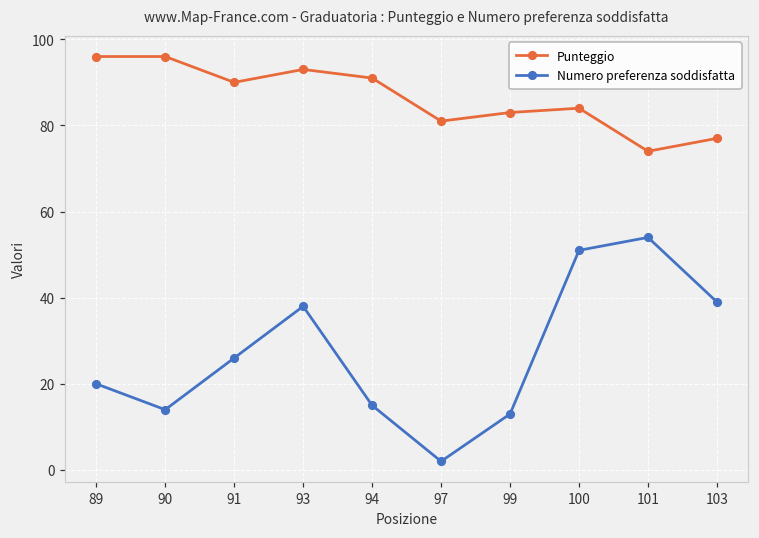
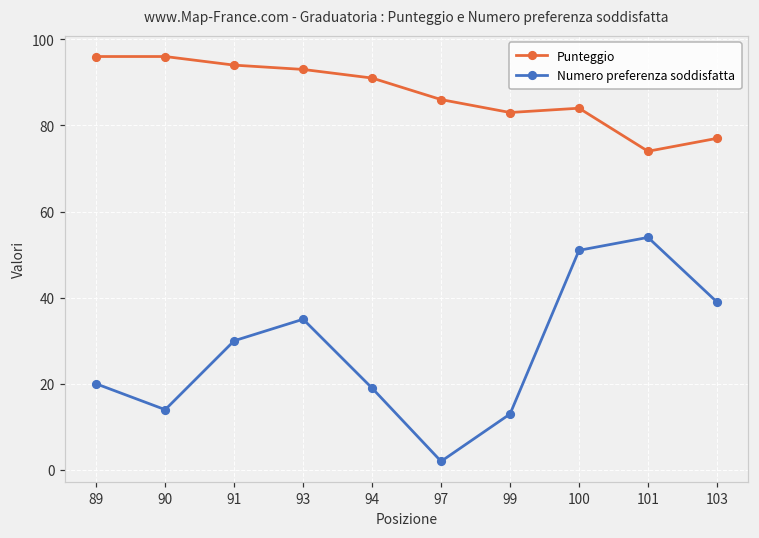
Punteggio, 91: 90 -> 94
Numero preferenza soddisfatta, 91: 26 -> 30
Numero preferenza soddisfatta, 93: 38 -> 35
Numero preferenza soddisfatta, 94: 15 -> 19
Punteggio, 97: 81 -> 86
